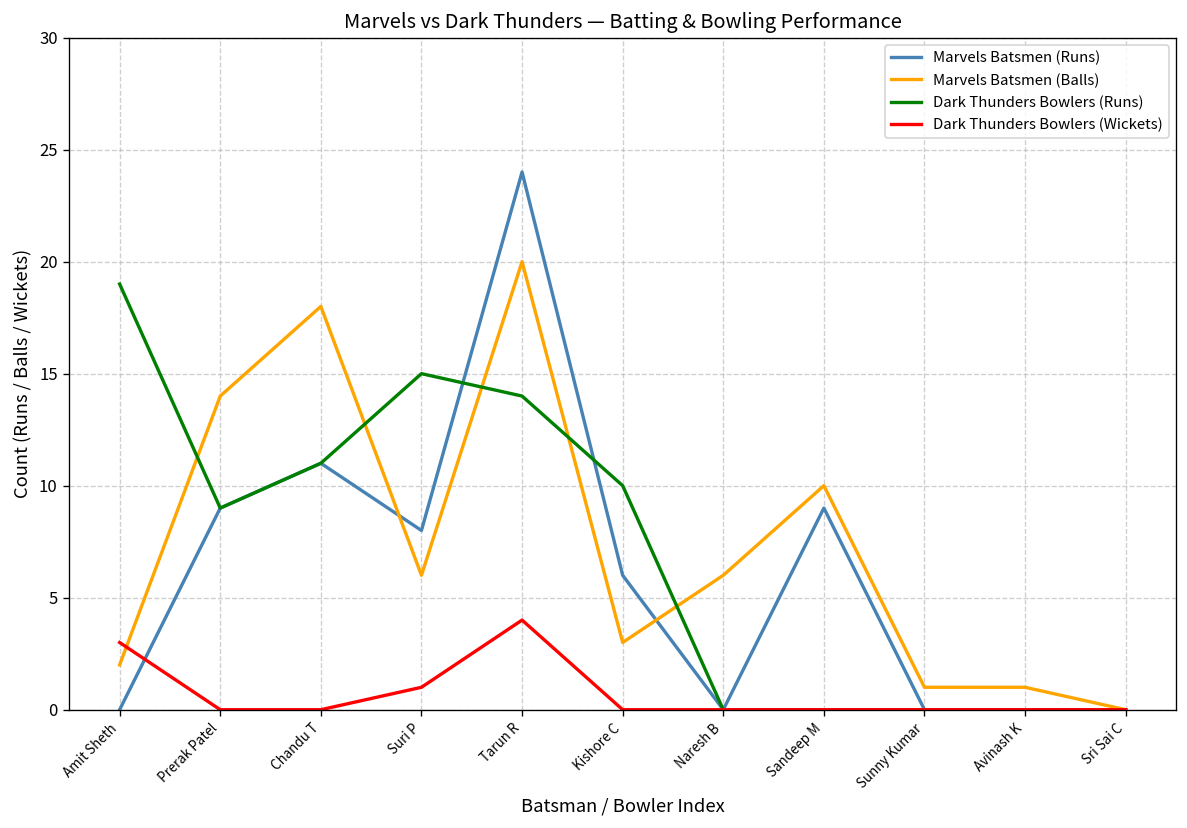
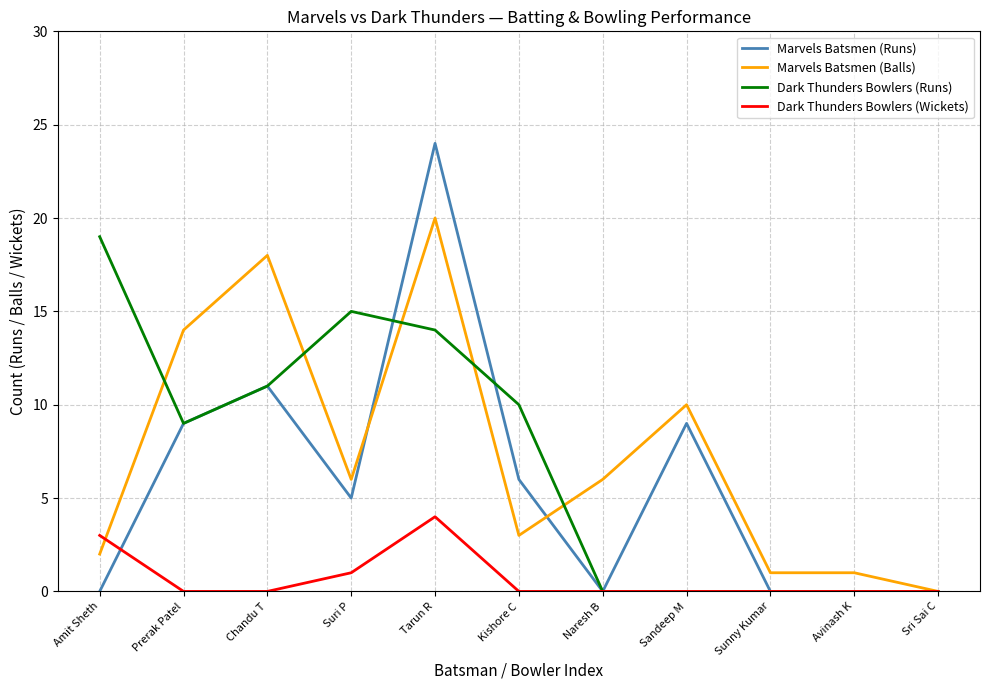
Marvels Batsmen (Runs), Suri P: 8 -> 5
